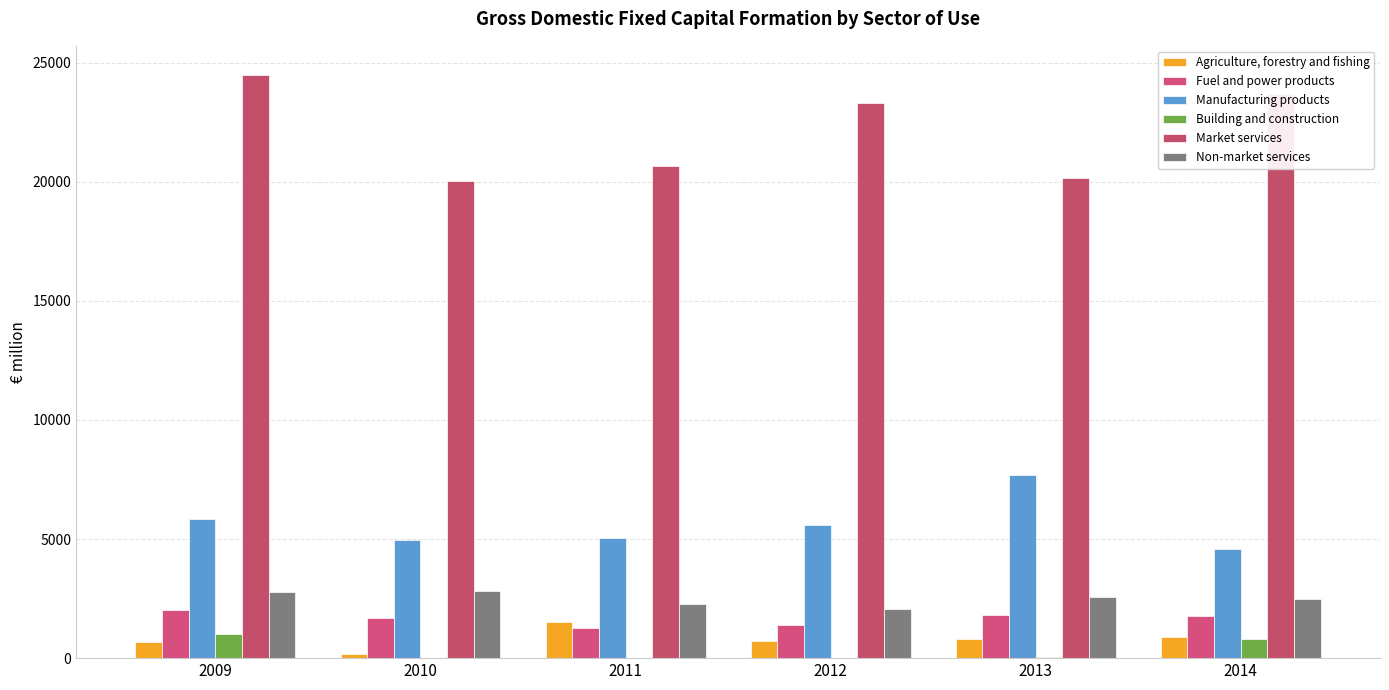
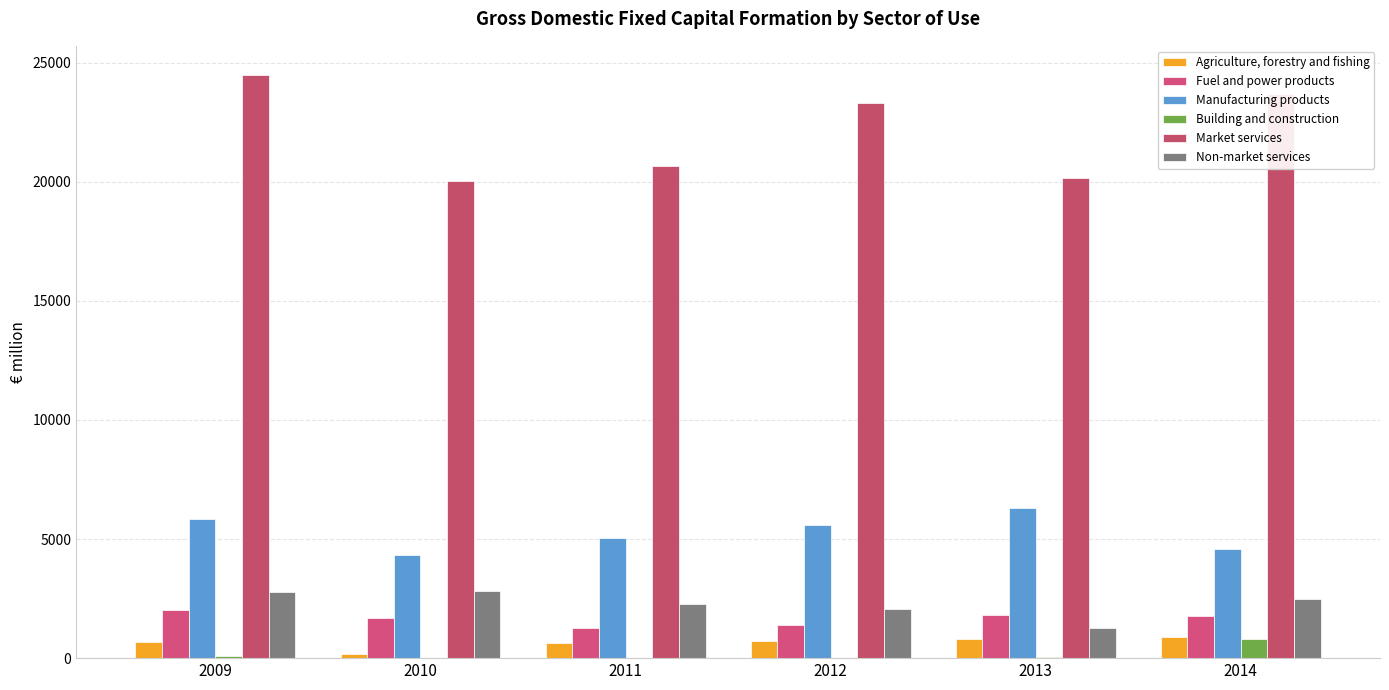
Building and construction, 2009: 1000 -> 100
Manufacturing products, 2010: 5000 -> 4300
Agriculture, forestry and fishing, 2011: 1500 -> 600
Manufacturing products, 2013: 7700 -> 6300
Non-market services, 2013: 2500 -> 1300
